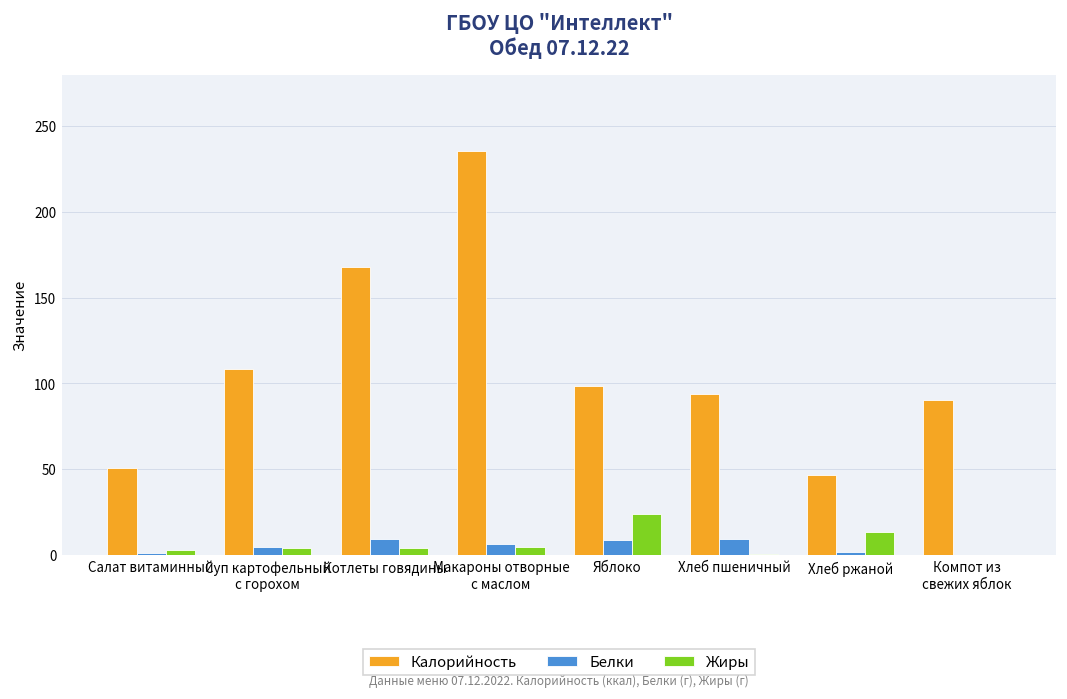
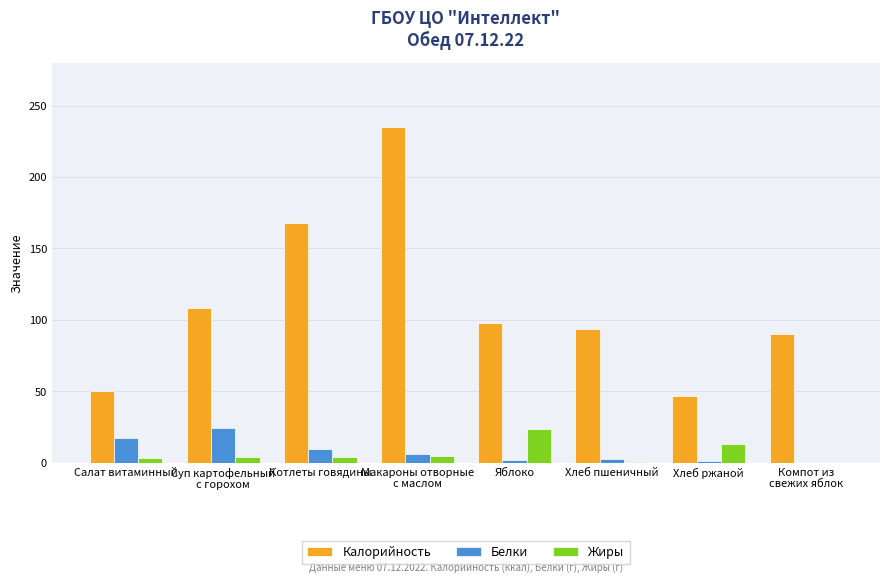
Белки, Салат витаминный: 1 -> 18
Белки, Суп картофельный с горохом: 4 -> 24
Белки, Яблоко: 8 -> 2
Белки, Хлеб пшеничный: 9 -> 3
